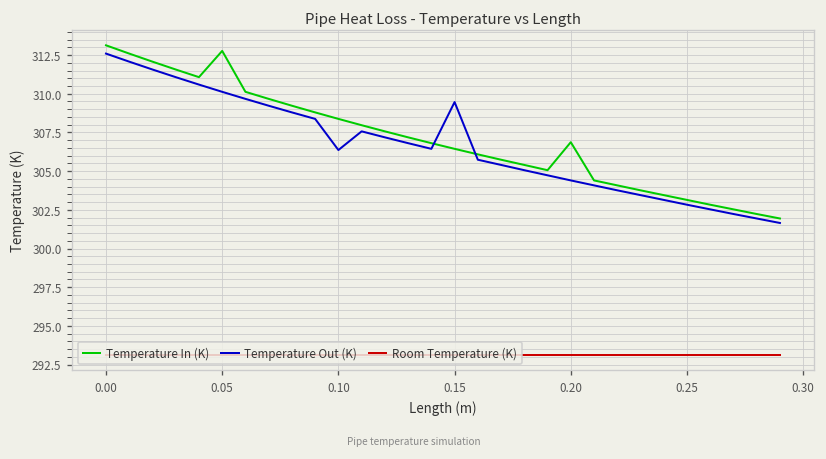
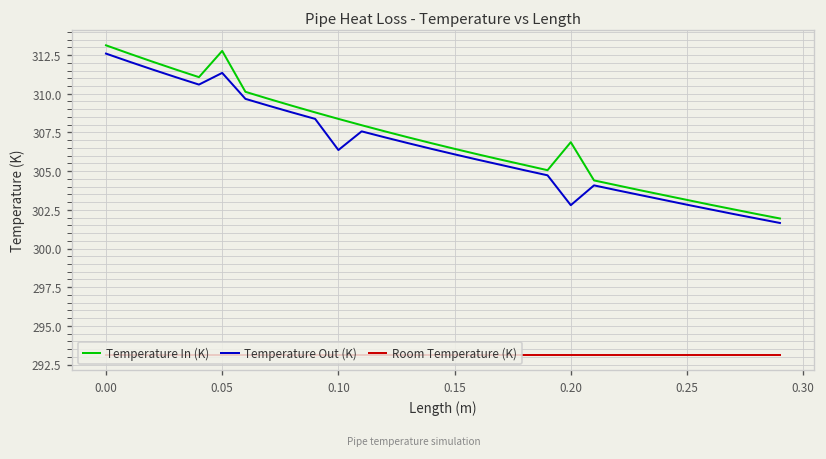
Temperature Out (K), 0.05: 310.1 -> 311.3
Temperature Out (K), 0.15: 309.5 -> 306.1
Temperature Out (K), 0.20: 304.4 -> 302.8
